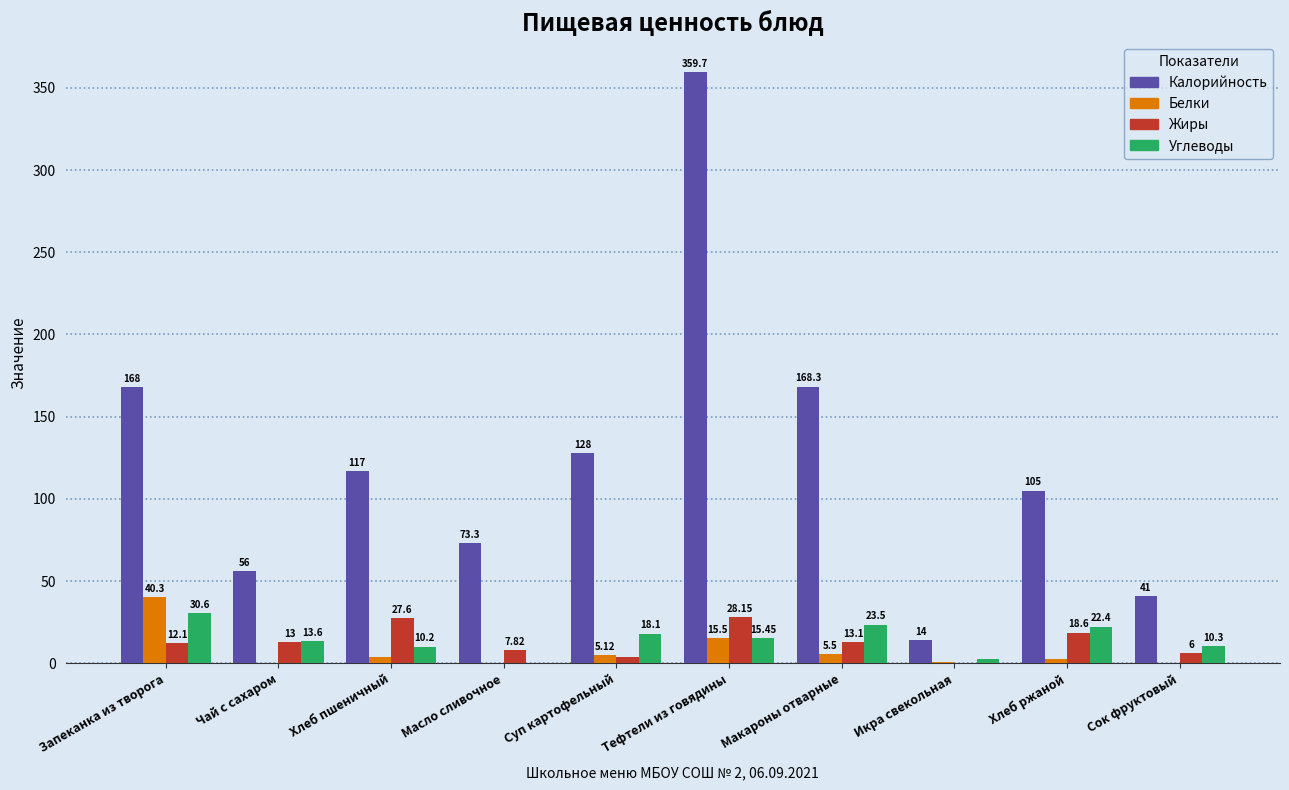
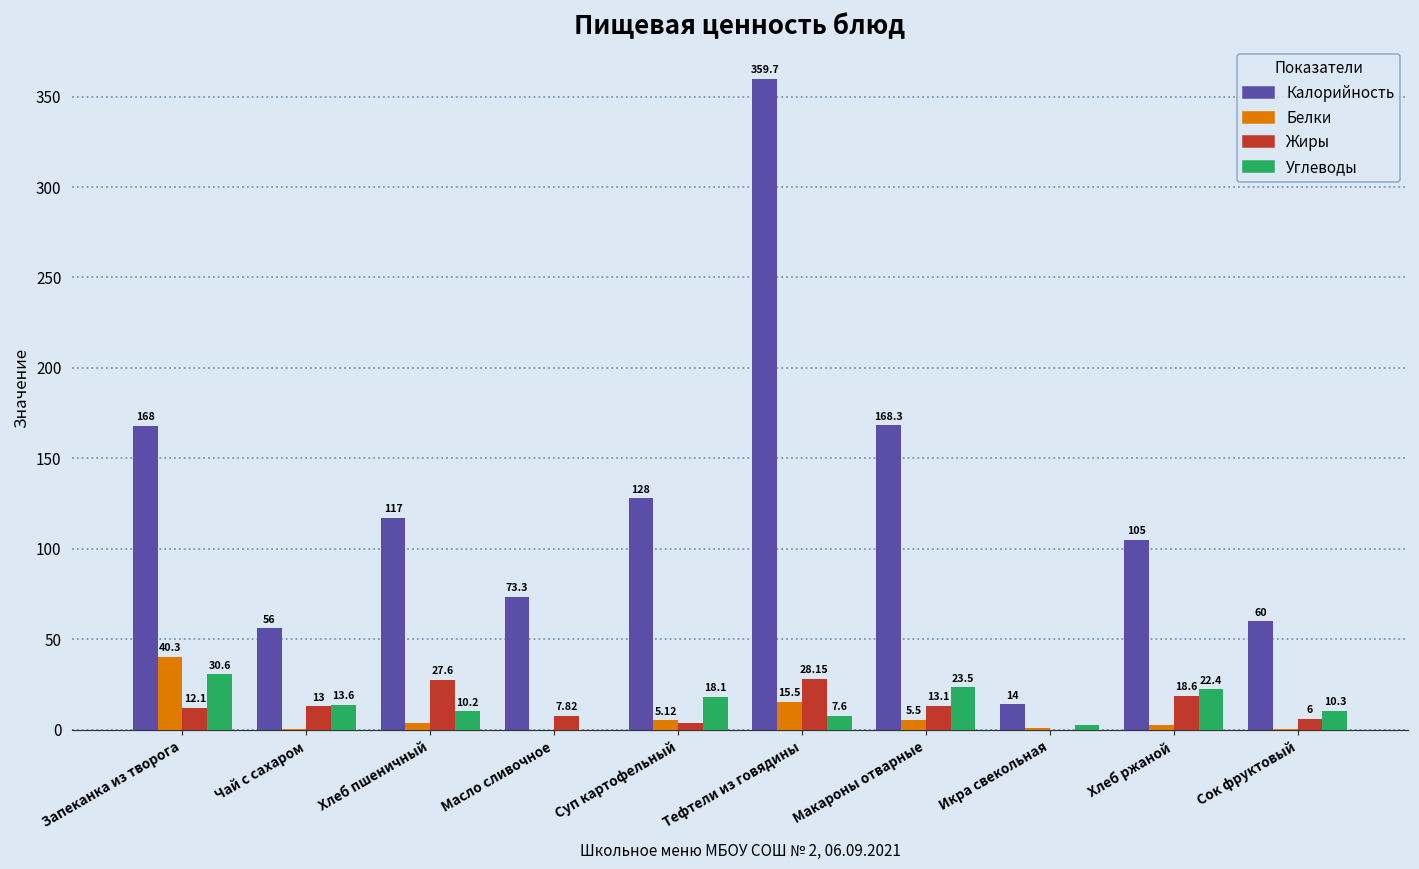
Углеводы, Тефтели из говядины: 15.45 -> 7.6
Калорийность, Сок фруктовый: 41 -> 60
